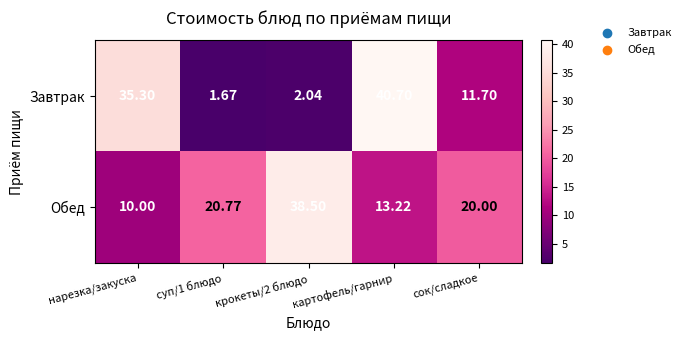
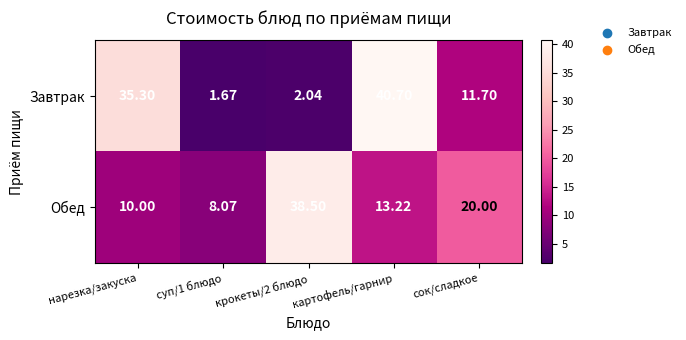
Обед, суп/1 блюдо: 20.77 -> 8.07
